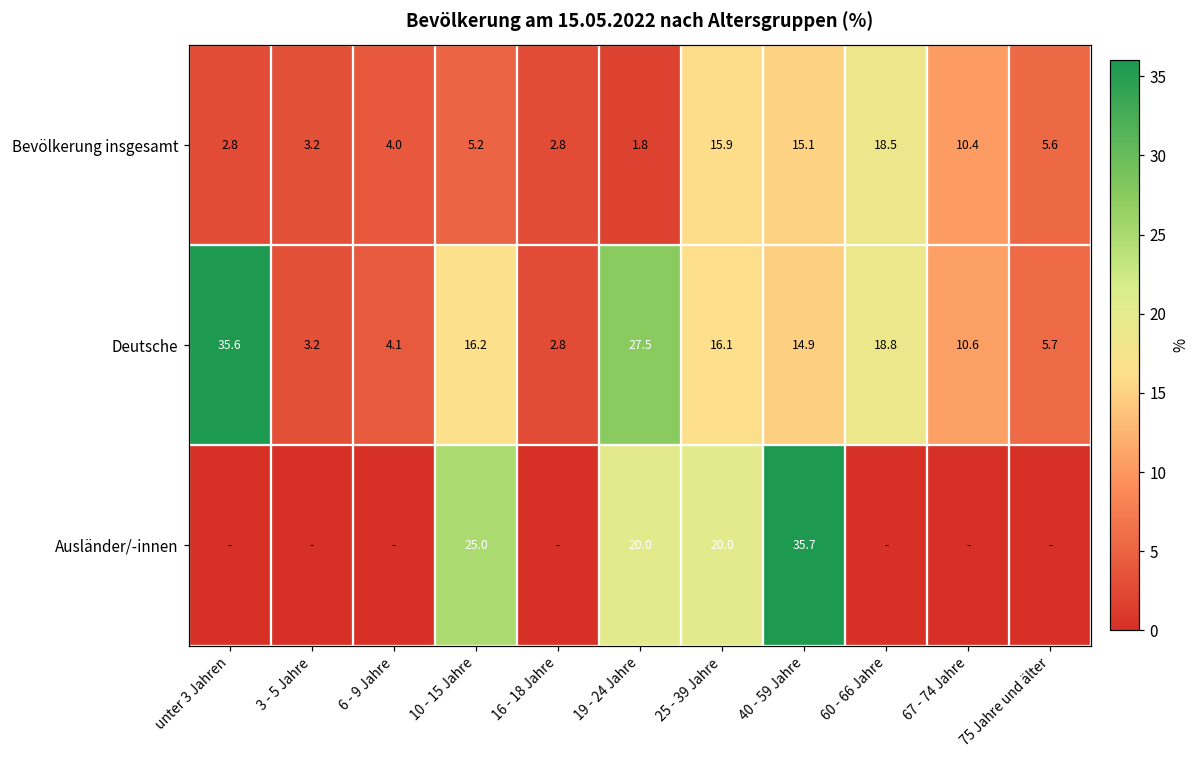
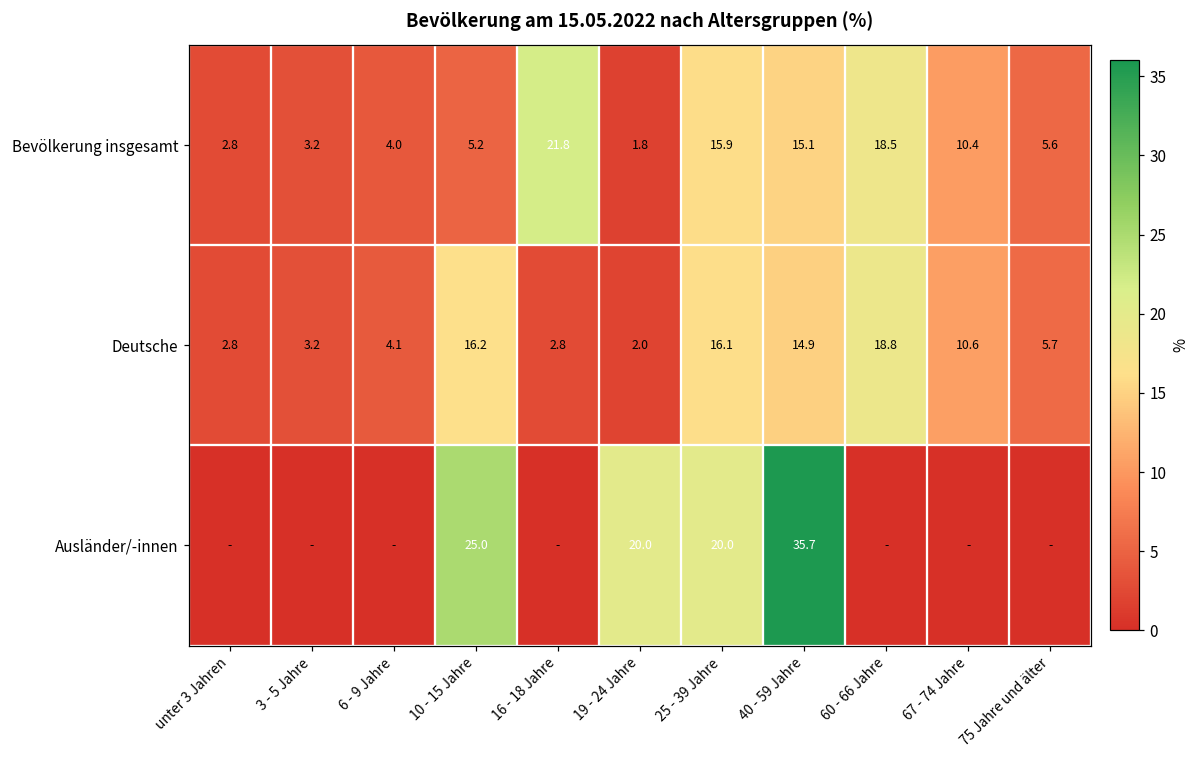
Bevölkerung insgesamt, 16 - 18 Jahre: 2.8 -> 21.8
Deutsche, unter 3 Jahren: 35.6 -> 2.8
Deutsche, 19 - 24 Jahre: 27.5 -> 2.0
